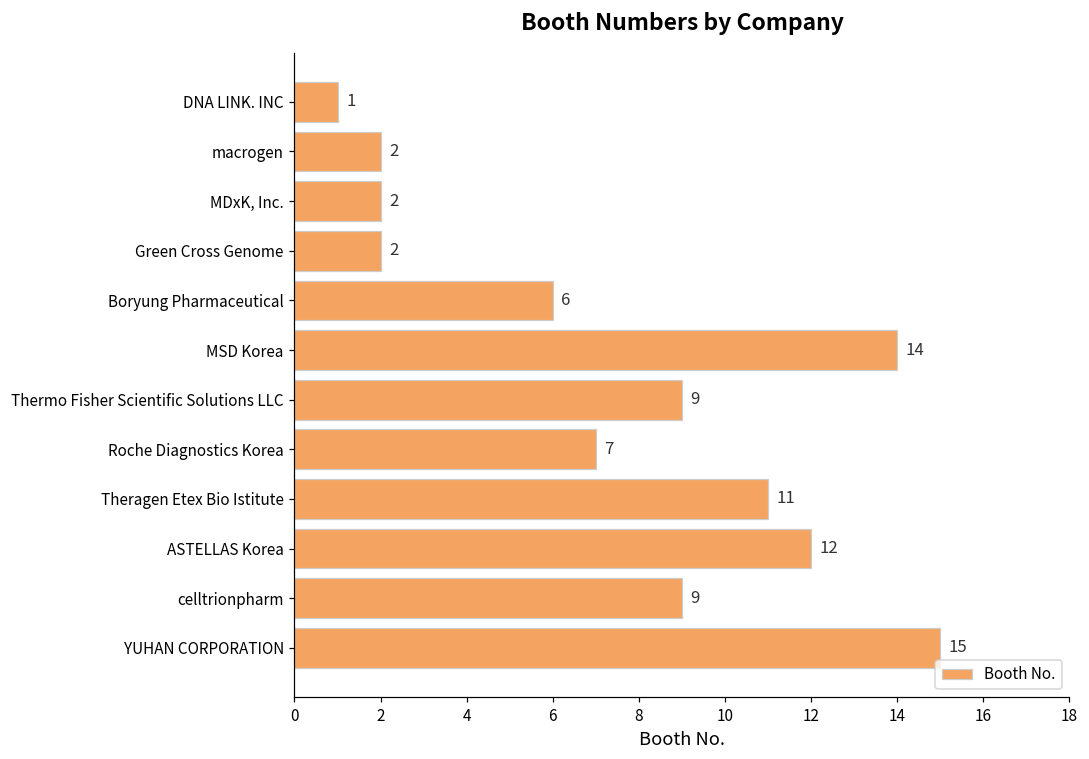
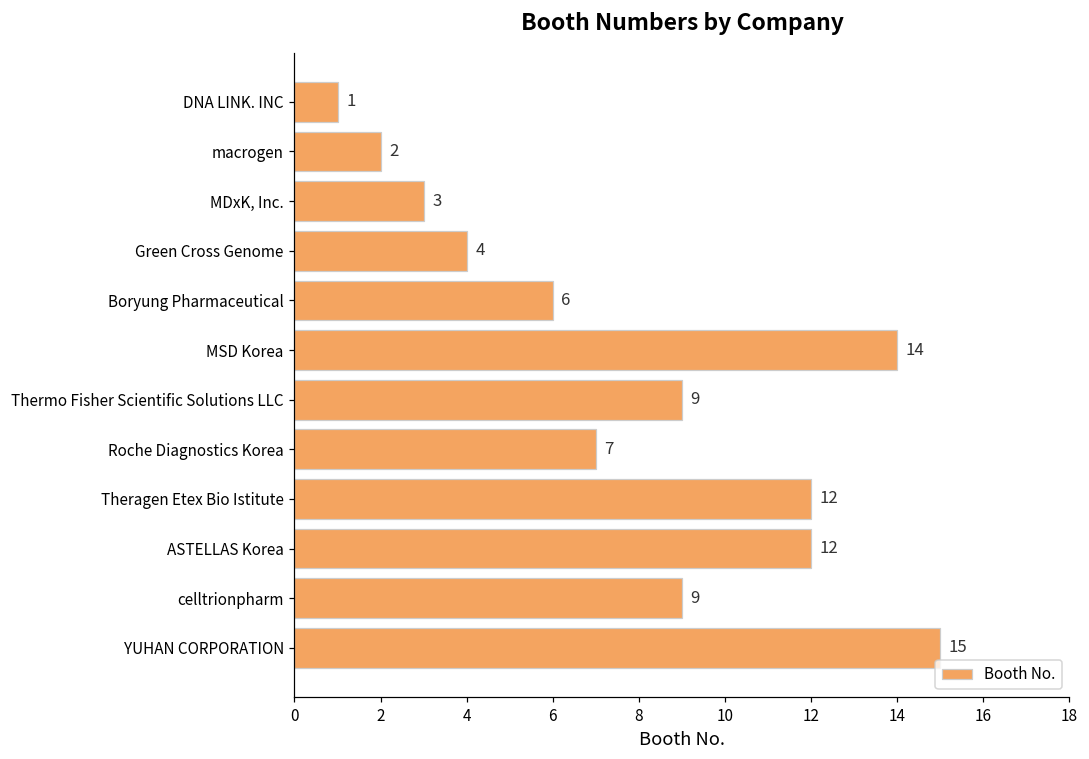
MDxK, Inc.: 2 -> 3
Green Cross Genome: 2 -> 4
Theragen Etex Bio Istitute: 11 -> 12
